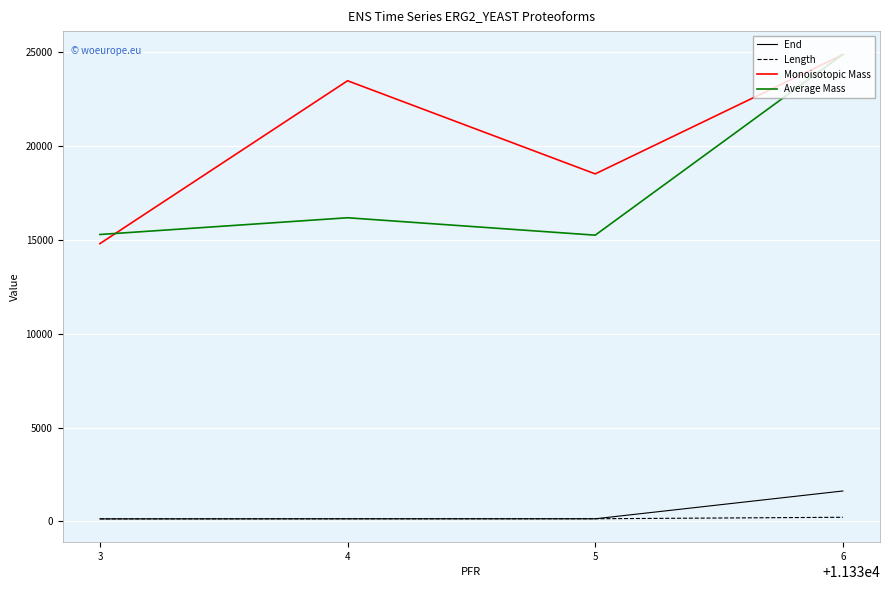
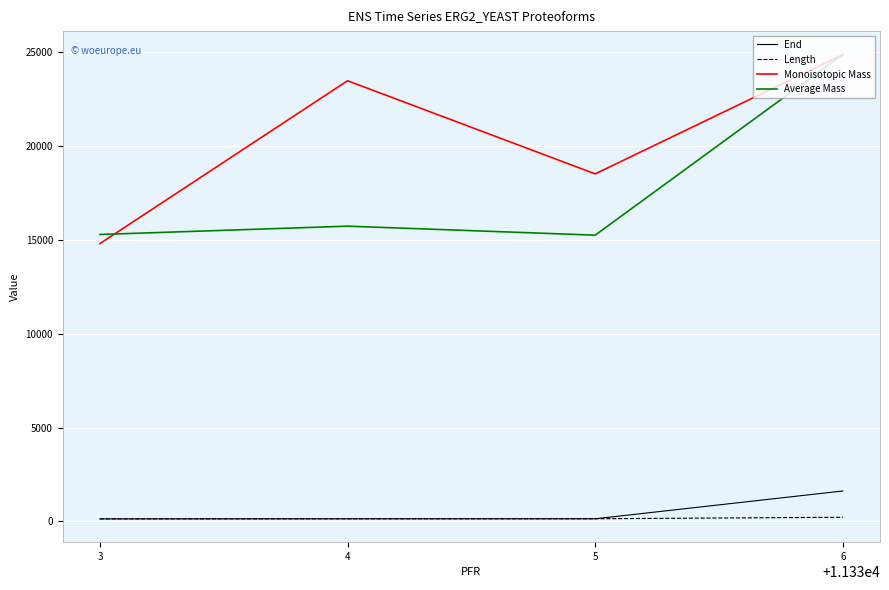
Average Mass, 4: 16200 -> 15700
